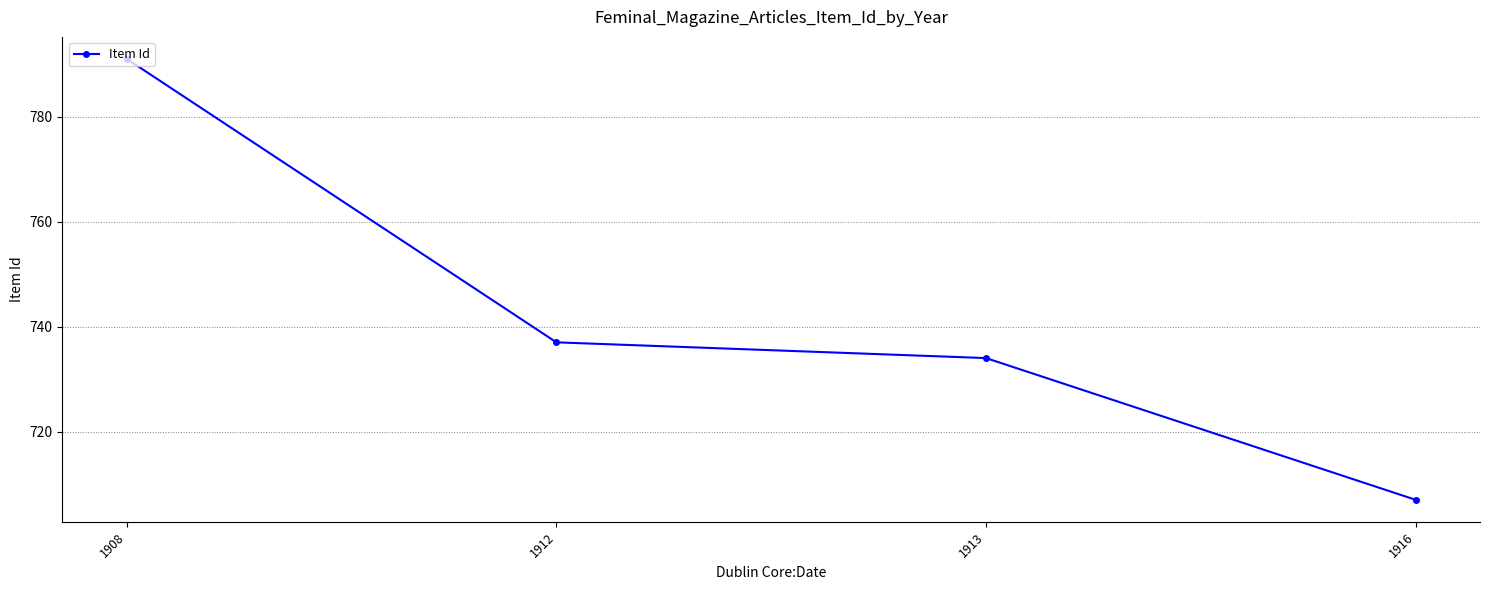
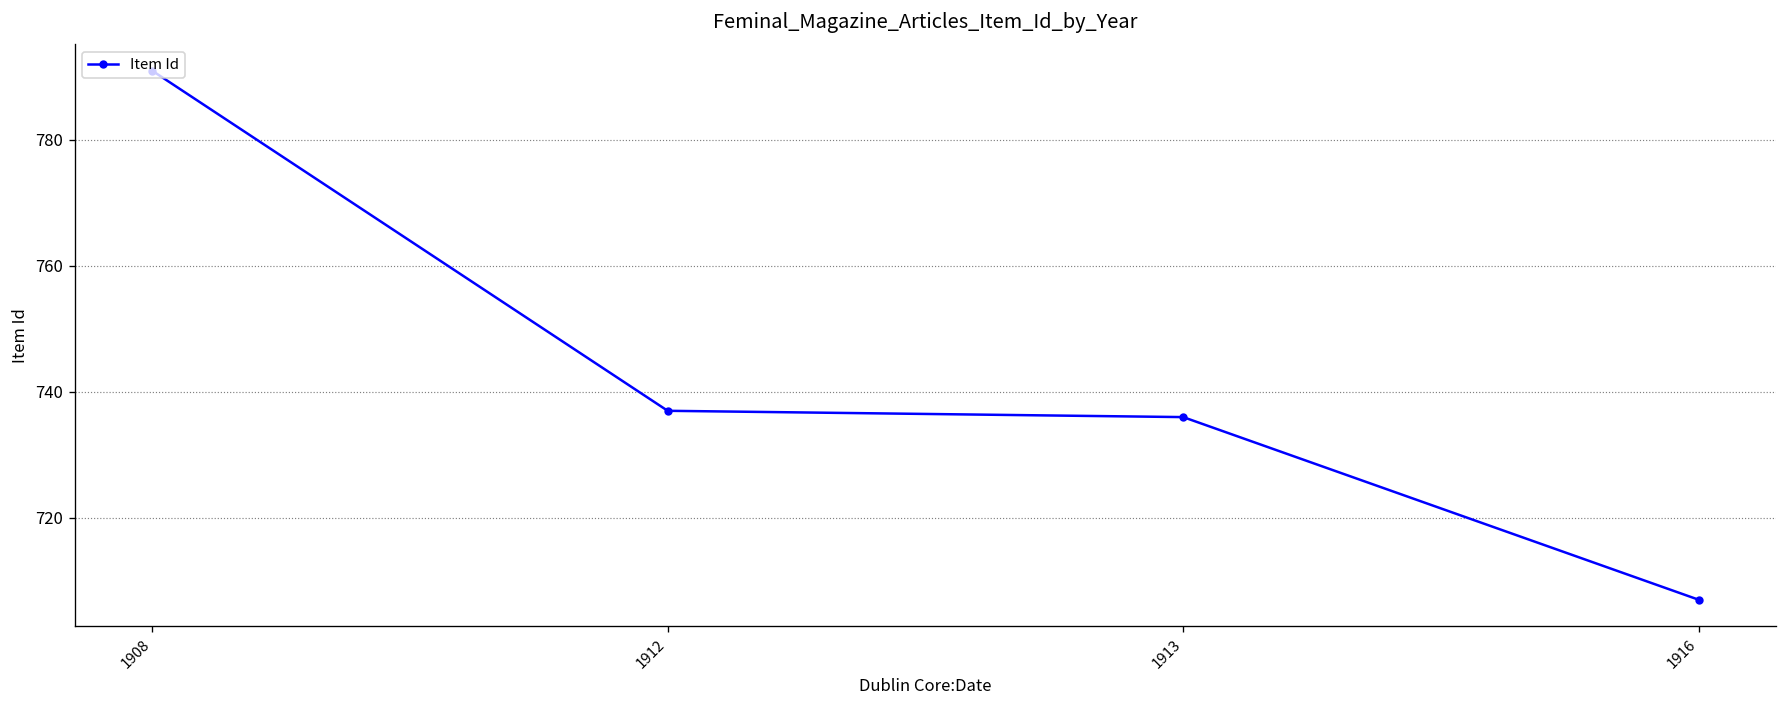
1913: 734 -> 736
